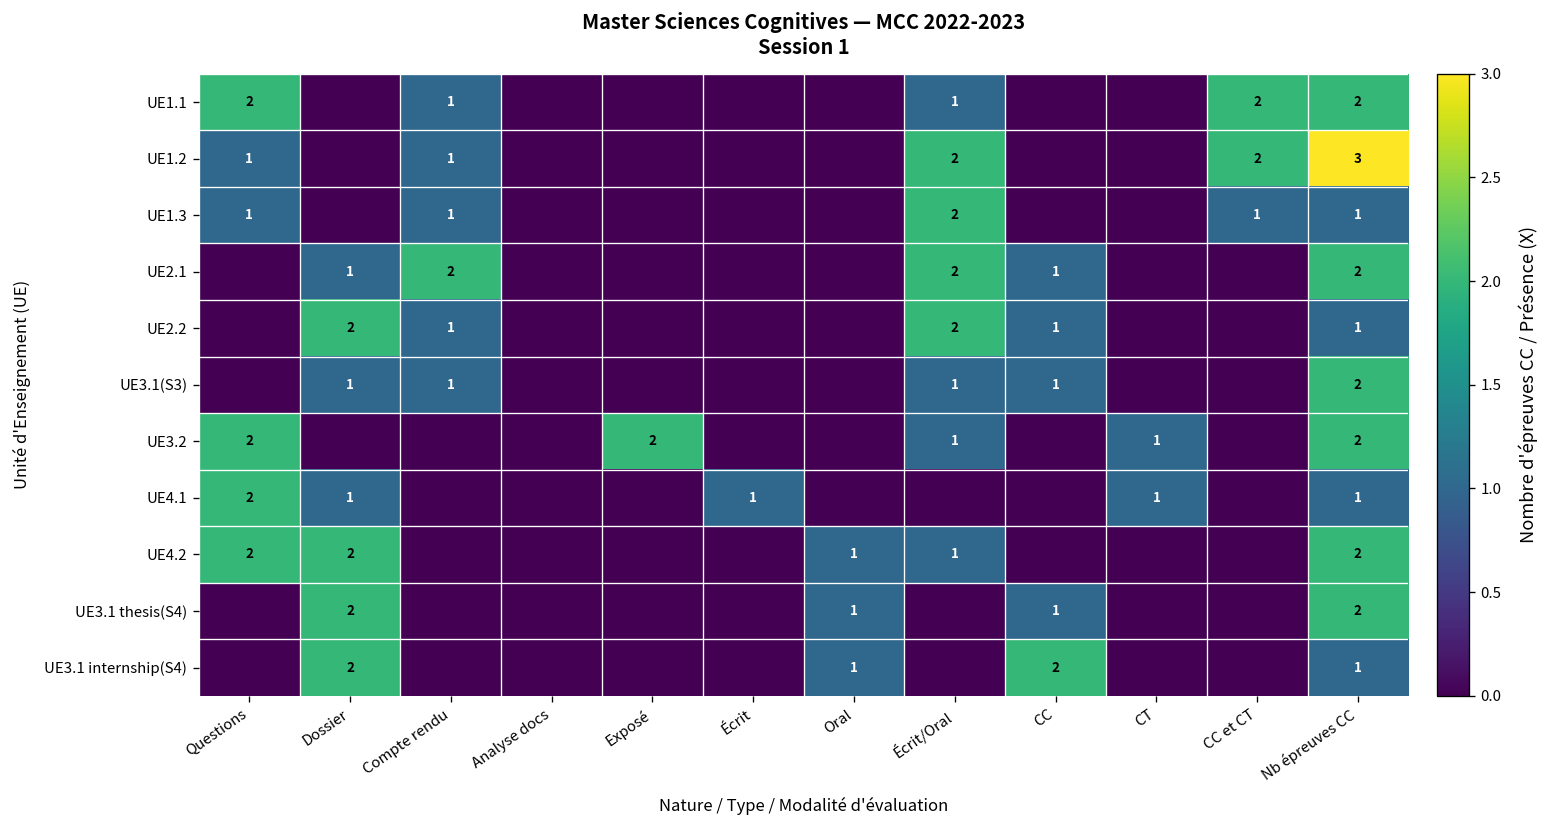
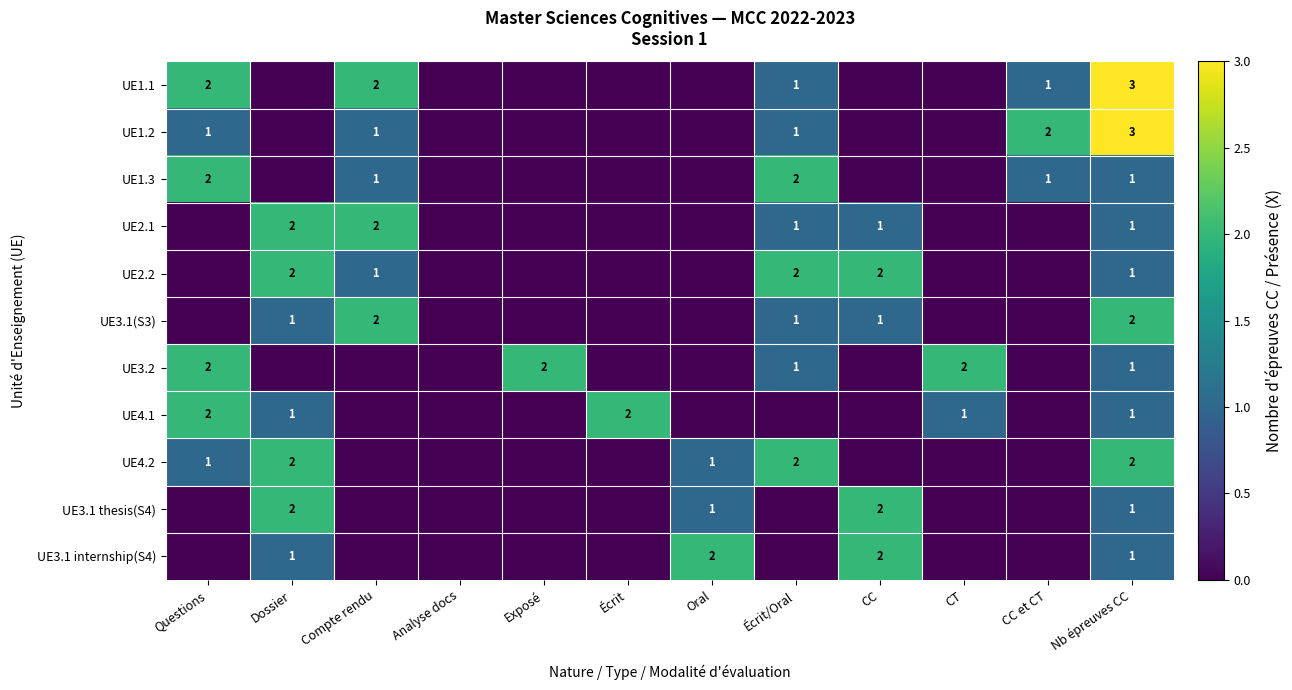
UE1.1, Compte rendu: 1 -> 2
UE1.1, CC et CT: 2 -> 1
UE1.1, Nb épreuves CC: 2 -> 3
UE1.2, Écrit/Oral: 2 -> 1
UE1.3, Questions: 1 -> 2
UE2.1, Dossier: 1 -> 2
UE2.1, Écrit/Oral: 2 -> 1
UE2.1, Nb épreuves CC: 2 -> 1
UE2.2, CC: 1 -> 2
UE3.1(S3), Compte rendu: 1 -> 2
UE3.2, CT: 1 -> 2
UE3.2, Nb épreuves CC: 2 -> 1
UE4.1, Écrit: 1 -> 2
UE4.2, Questions: 2 -> 1
UE4.2, Écrit/Oral: 1 -> 2
UE3.1 thesis(S4), CC: 1 -> 2
UE3.1 thesis(S4), Nb épreuves CC: 2 -> 1
UE3.1 internship(S4), Dossier: 2 -> 1
UE3.1 internship(S4), Oral: 1 -> 2
